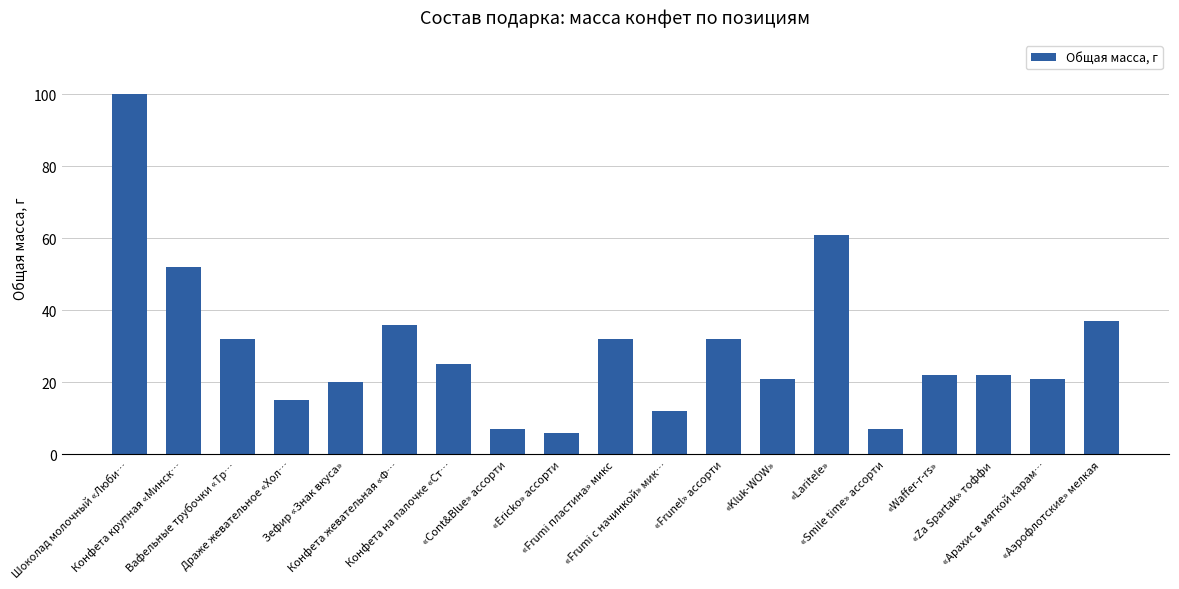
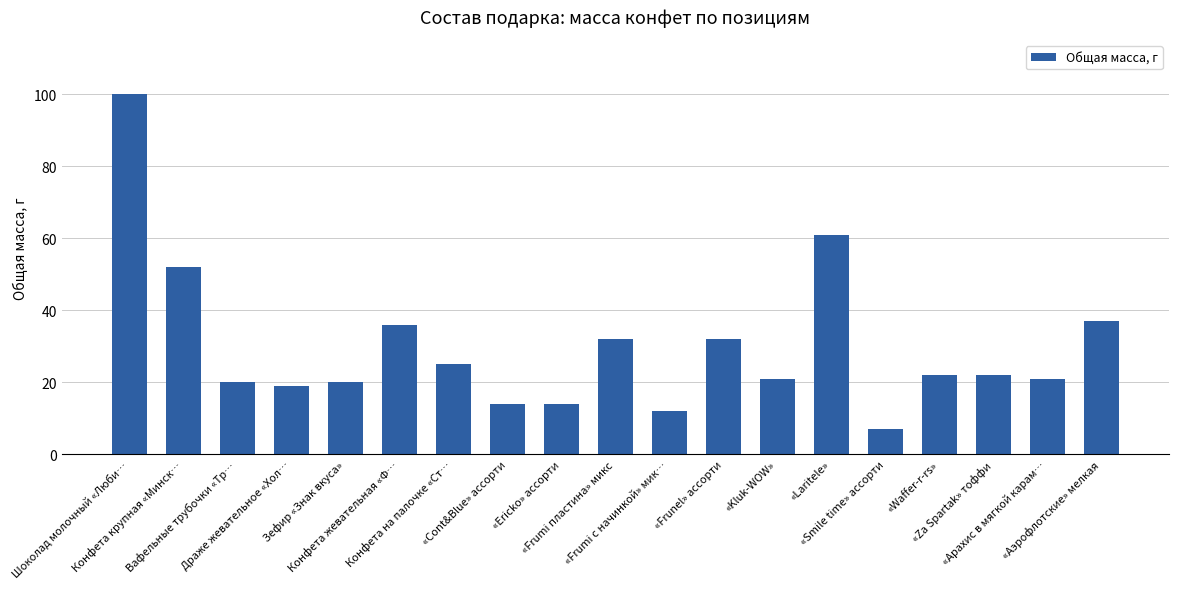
Вафельные трубочки «Тр…: 32 -> 20
Драже жевательное «Хол…: 15 -> 19
«Cont&Blue» ассорти: 7 -> 14
«Ericko» ассорти: 6 -> 14
